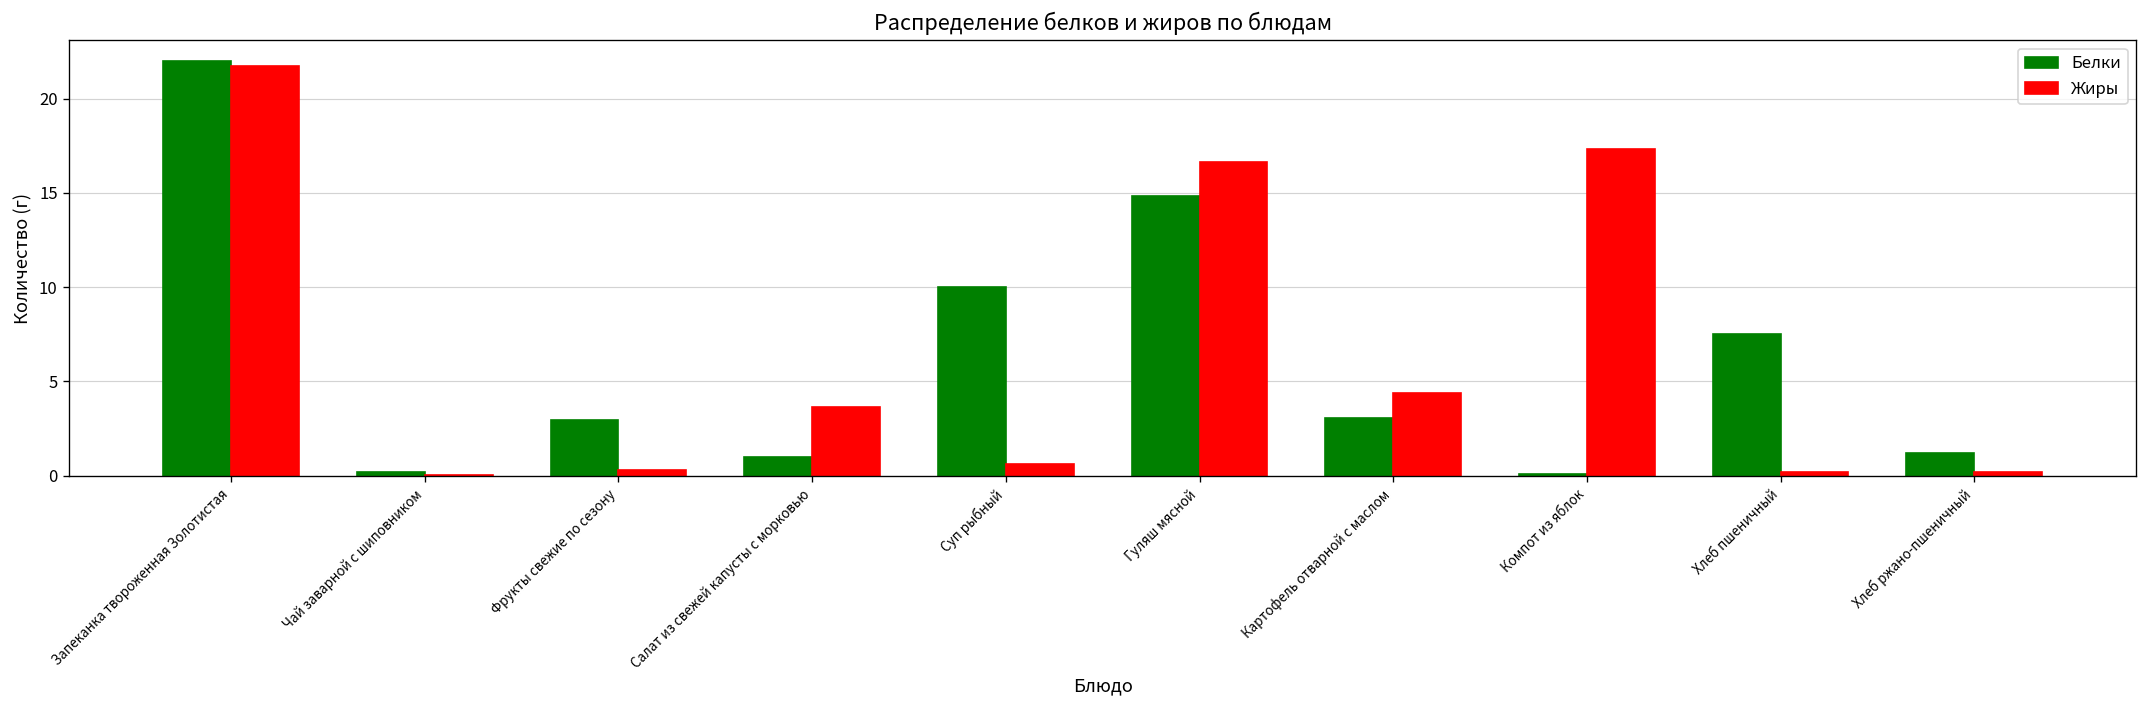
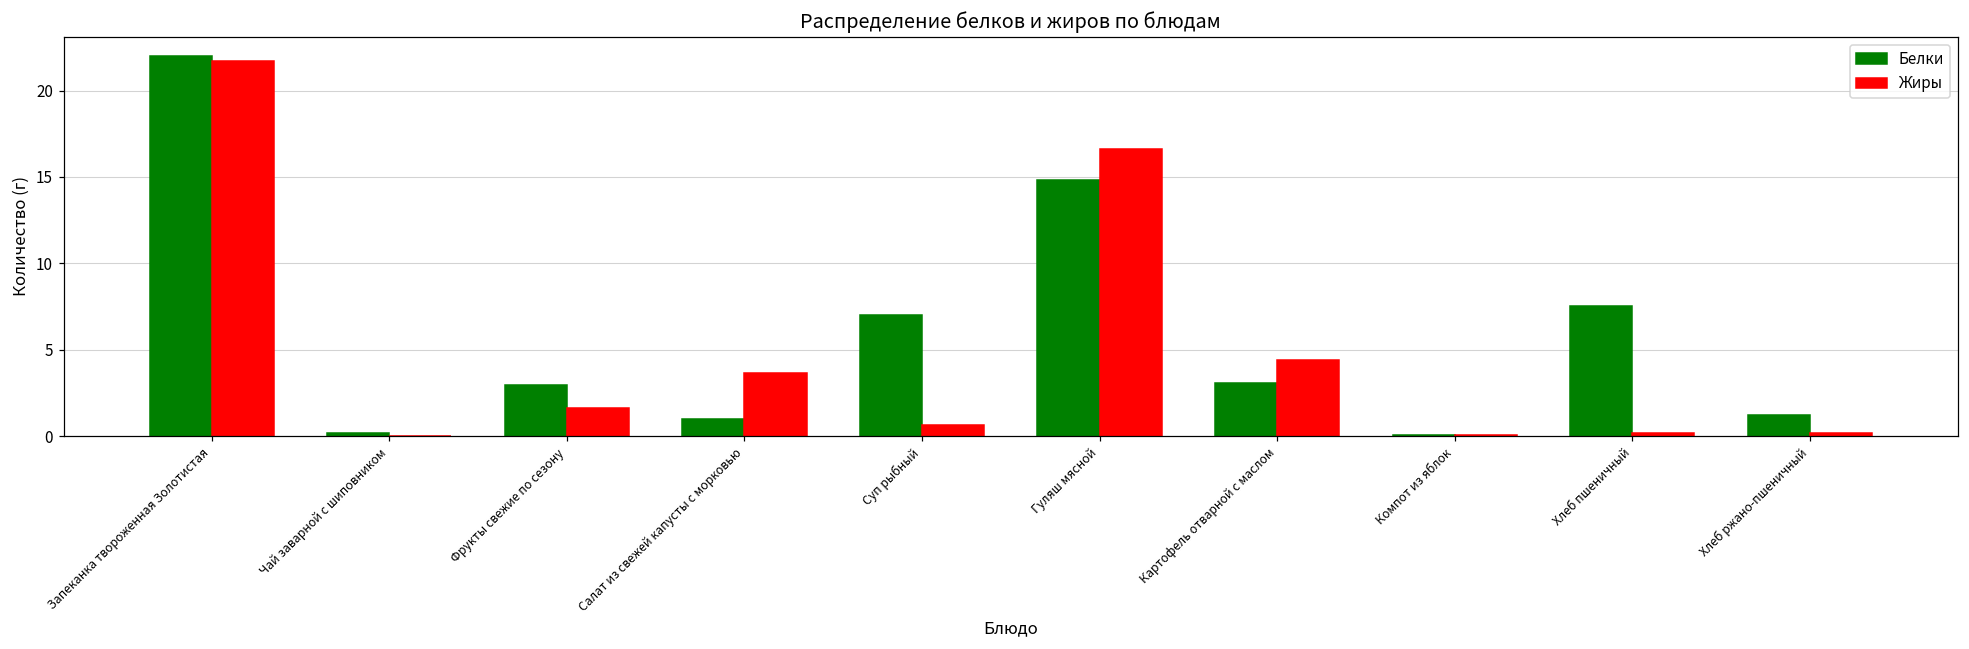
Жиры, Фрукты свежие по сезону: 0.3 -> 1.6
Белки, Суп рыбный: 10 -> 7
Жиры, Компот из яблок: 17.3 -> 0.1
